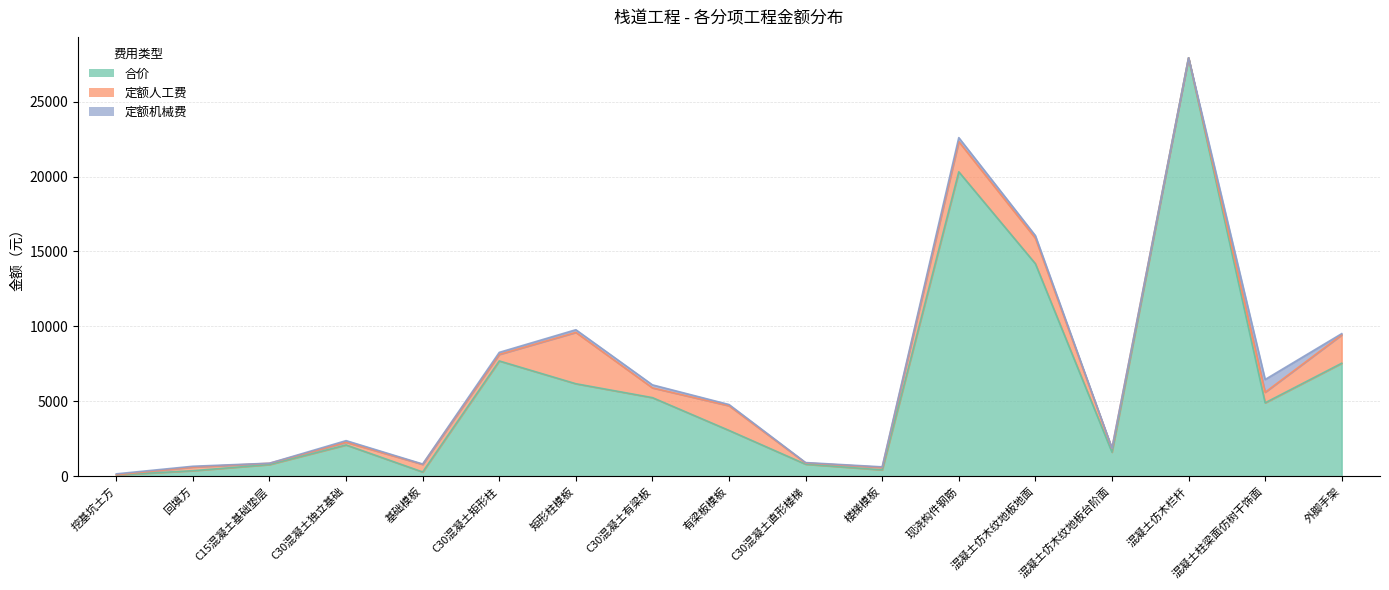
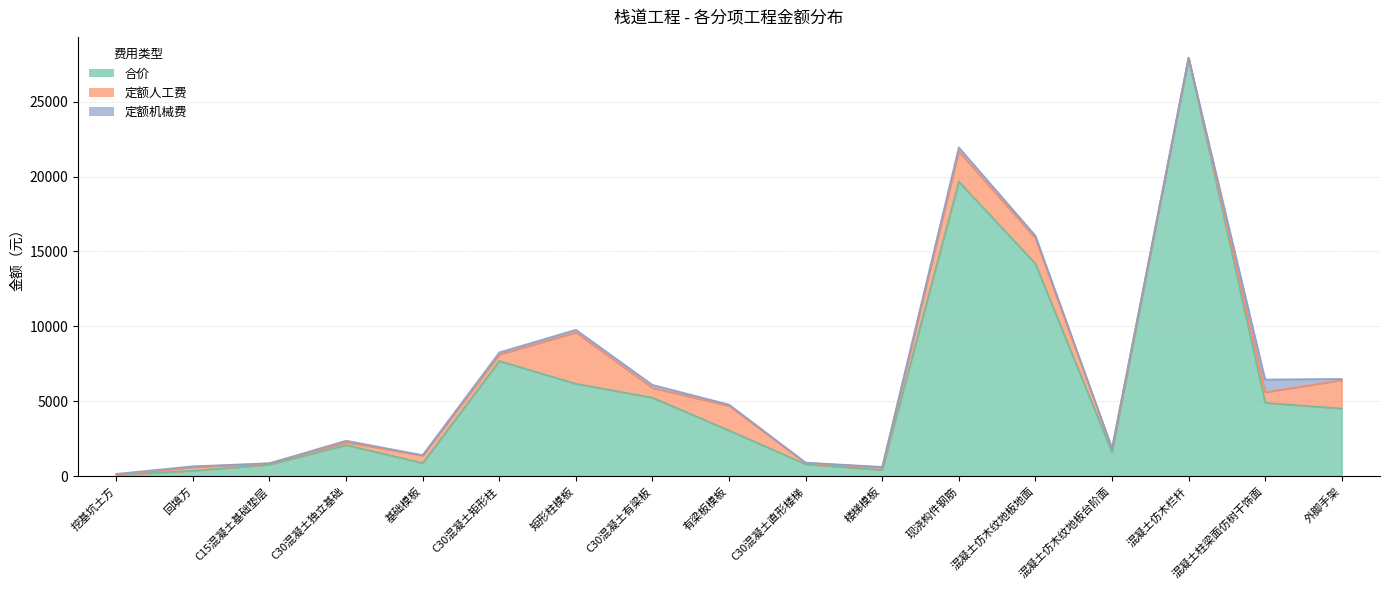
合价, 基础模板: 300 -> 900
合价, 现浇构件钢筋: 20300 -> 19700
合价, 外脚手架: 7500 -> 4500
